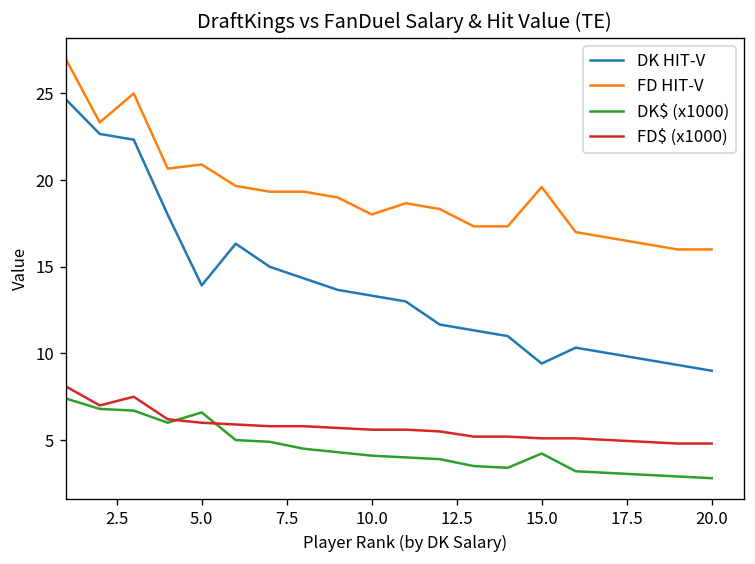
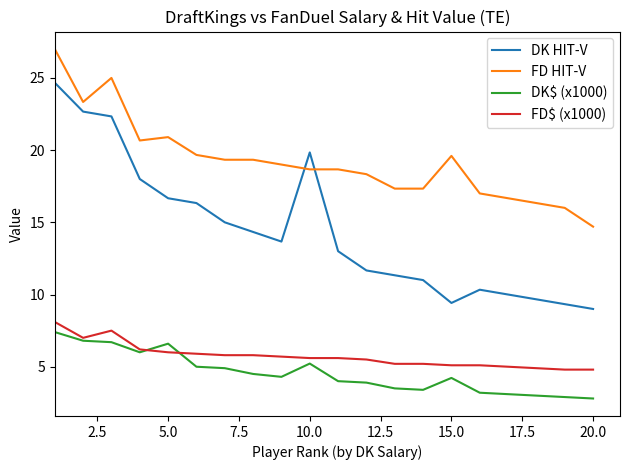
DK HIT-V, 5.0: 13.9 -> 16.7
DK HIT-V, 10.0: 13.3 -> 19.8
FD HIT-V, 10.0: 18.0 -> 18.7
DK$ (x1000), 10.0: 4.1 -> 5.2
FD HIT-V, 20.0: 16.0 -> 14.7
